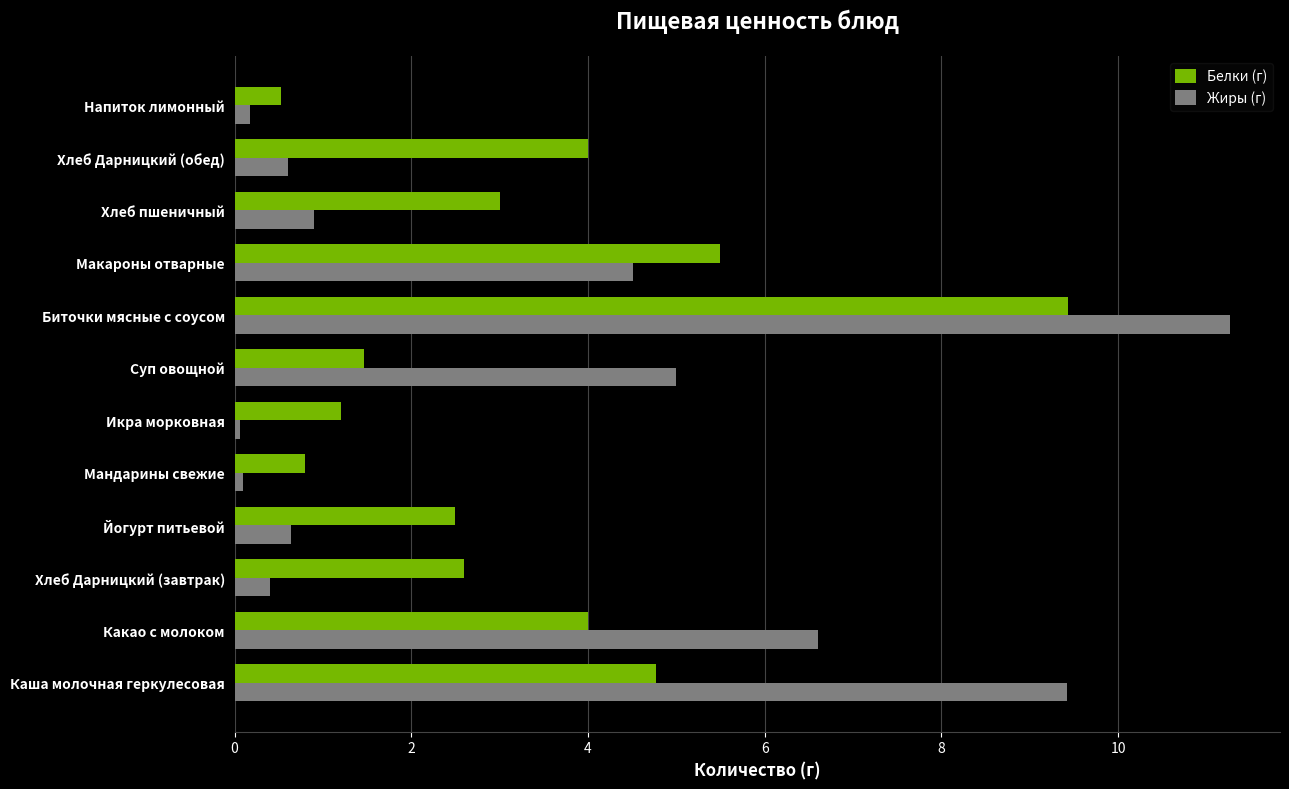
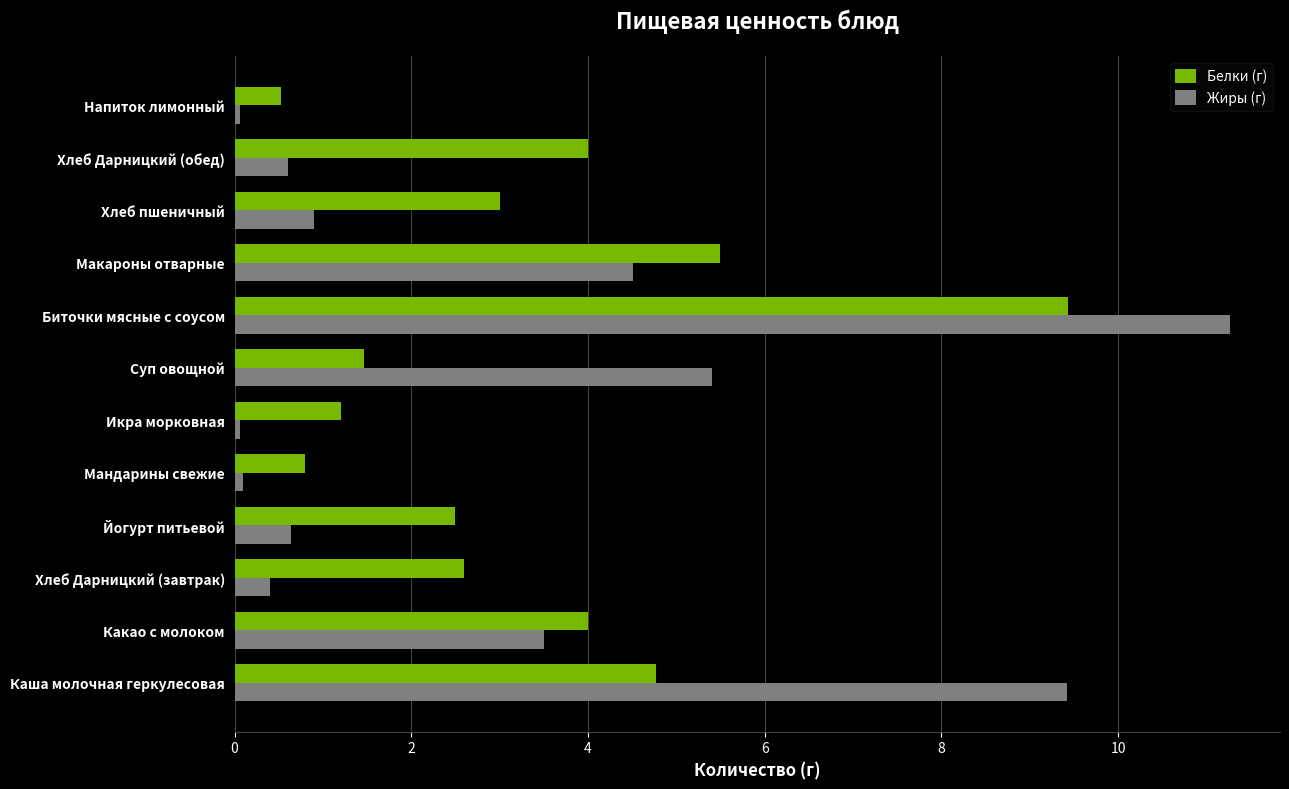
Жиры (г), Напиток лимонный: 0.2 -> 0.1
Жиры (г), Суп овощной: 5.0 -> 5.4
Жиры (г), Какао с молоком: 6.6 -> 3.5
